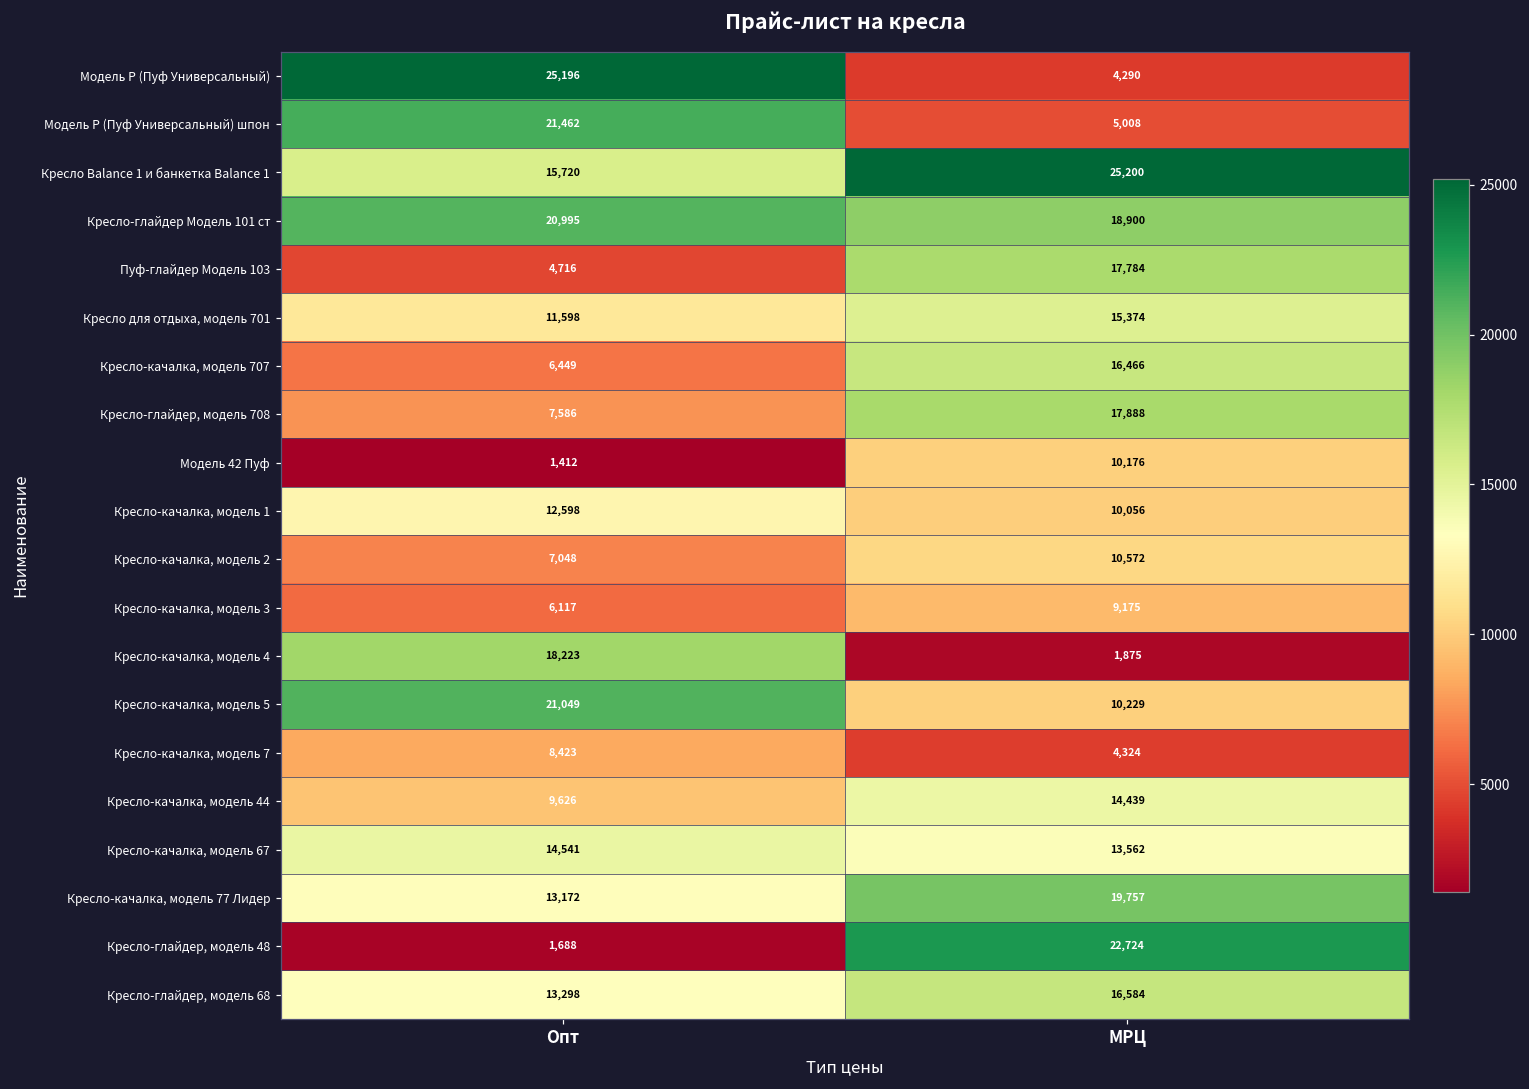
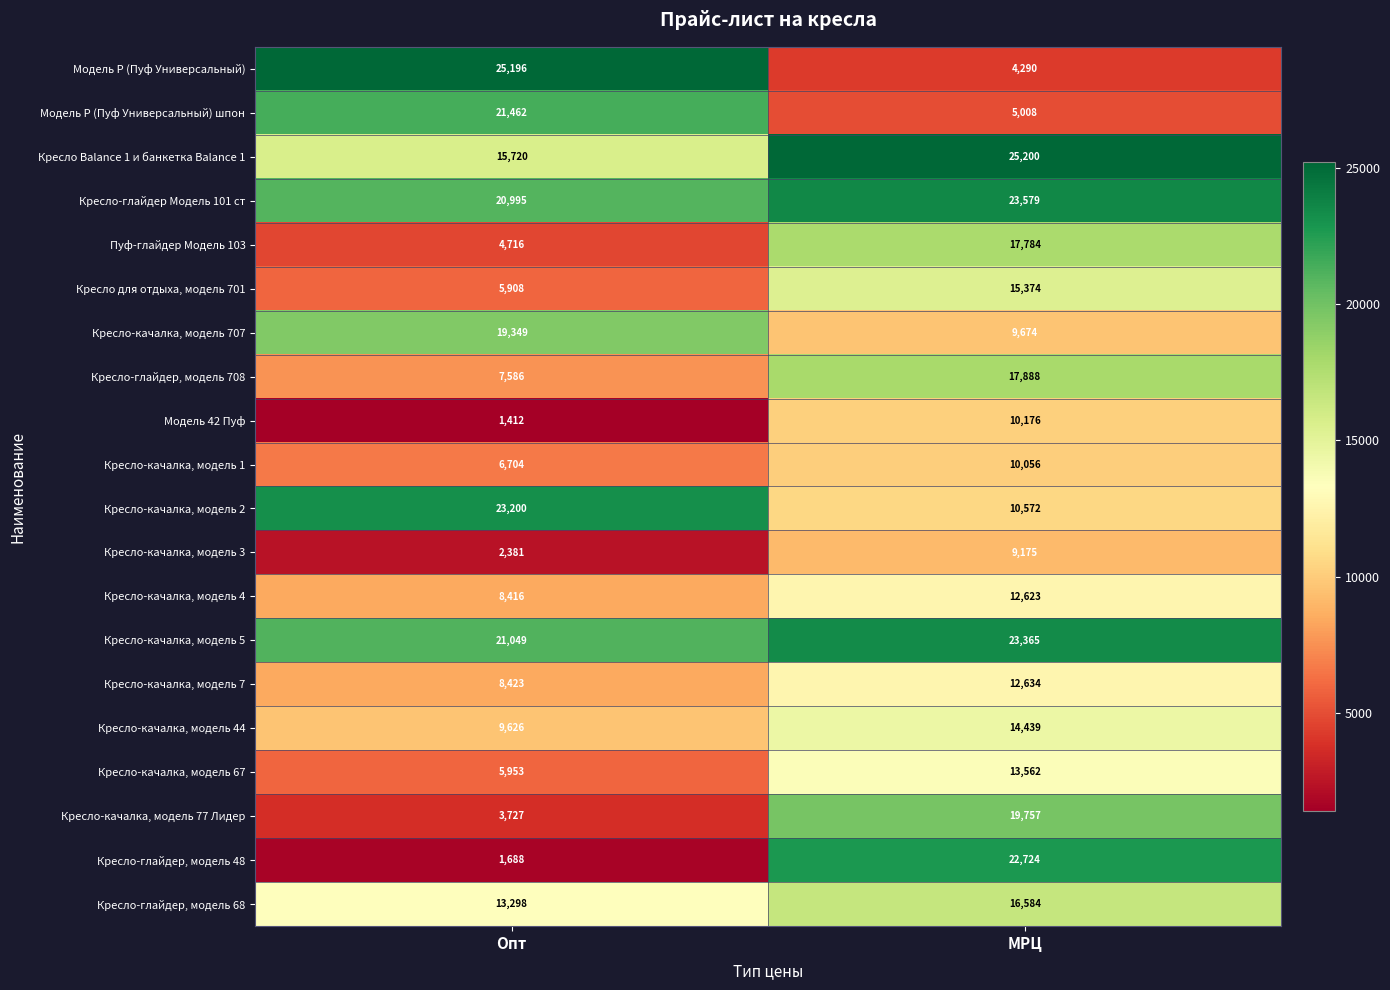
Кресло-глайдер Модель 101 ст, МРЦ: 18,900 -> 23,579
Кресло для отдыха, модель 701, Опт: 11,598 -> 5,908
Кресло-качалка, модель 707, Опт: 6,449 -> 19,349
Кресло-качалка, модель 707, МРЦ: 16,466 -> 9,674
Кресло-качалка, модель 1, Опт: 12,598 -> 6,704
Кресло-качалка, модель 2, Опт: 7,048 -> 23,200
Кресло-качалка, модель 3, Опт: 6,117 -> 2,381
Кресло-качалка, модель 4, Опт: 18,223 -> 8,416
Кресло-качалка, модель 4, МРЦ: 1,875 -> 12,623
Кресло-качалка, модель 5, МРЦ: 10,229 -> 23,365
Кресло-качалка, модель 7, МРЦ: 4,324 -> 12,634
Кресло-качалка, модель 67, Опт: 14,541 -> 5,953
Кресло-качалка, модель 77 Лидер, Опт: 13,172 -> 3,727
